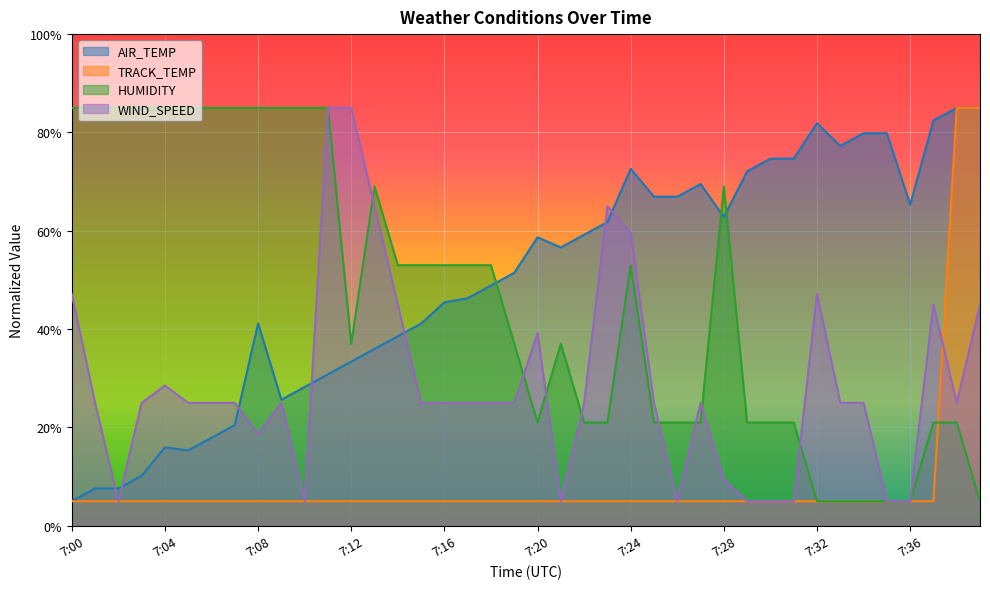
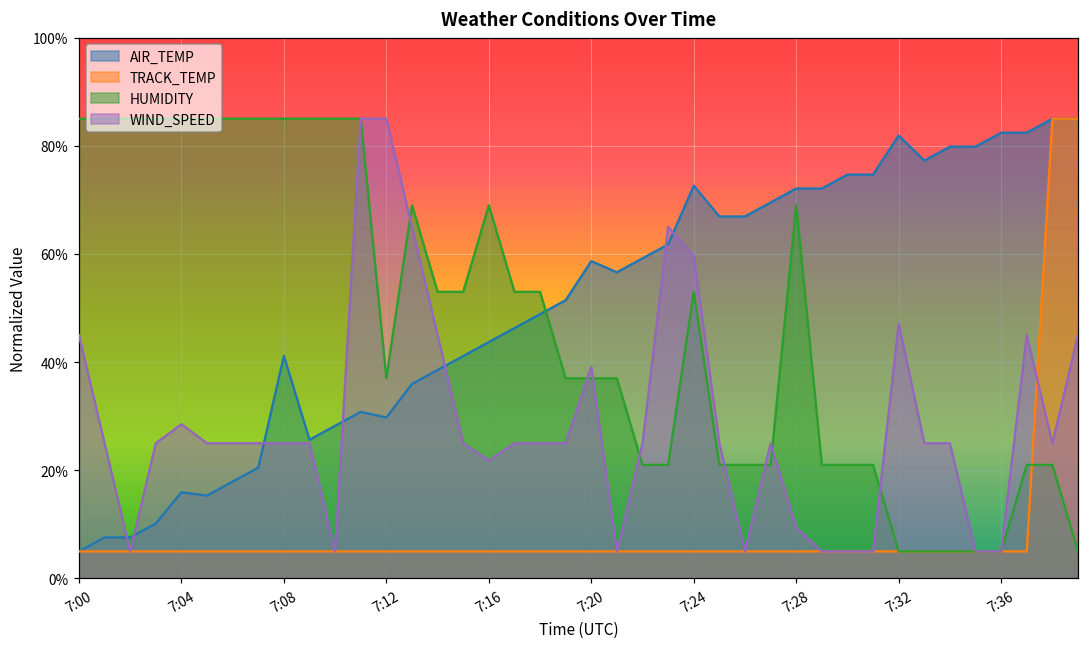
WIND_SPEED, 7:00: 47% -> 45%
WIND_SPEED, 7:08: 19% -> 25%
AIR_TEMP, 7:12: 33% -> 30%
AIR_TEMP, 7:16: 45% -> 44%
HUMIDITY, 7:16: 53% -> 69%
WIND_SPEED, 7:16: 25% -> 22%
HUMIDITY, 7:20: 21% -> 37%
AIR_TEMP, 7:28: 63% -> 72%
AIR_TEMP, 7:36: 65% -> 82%
